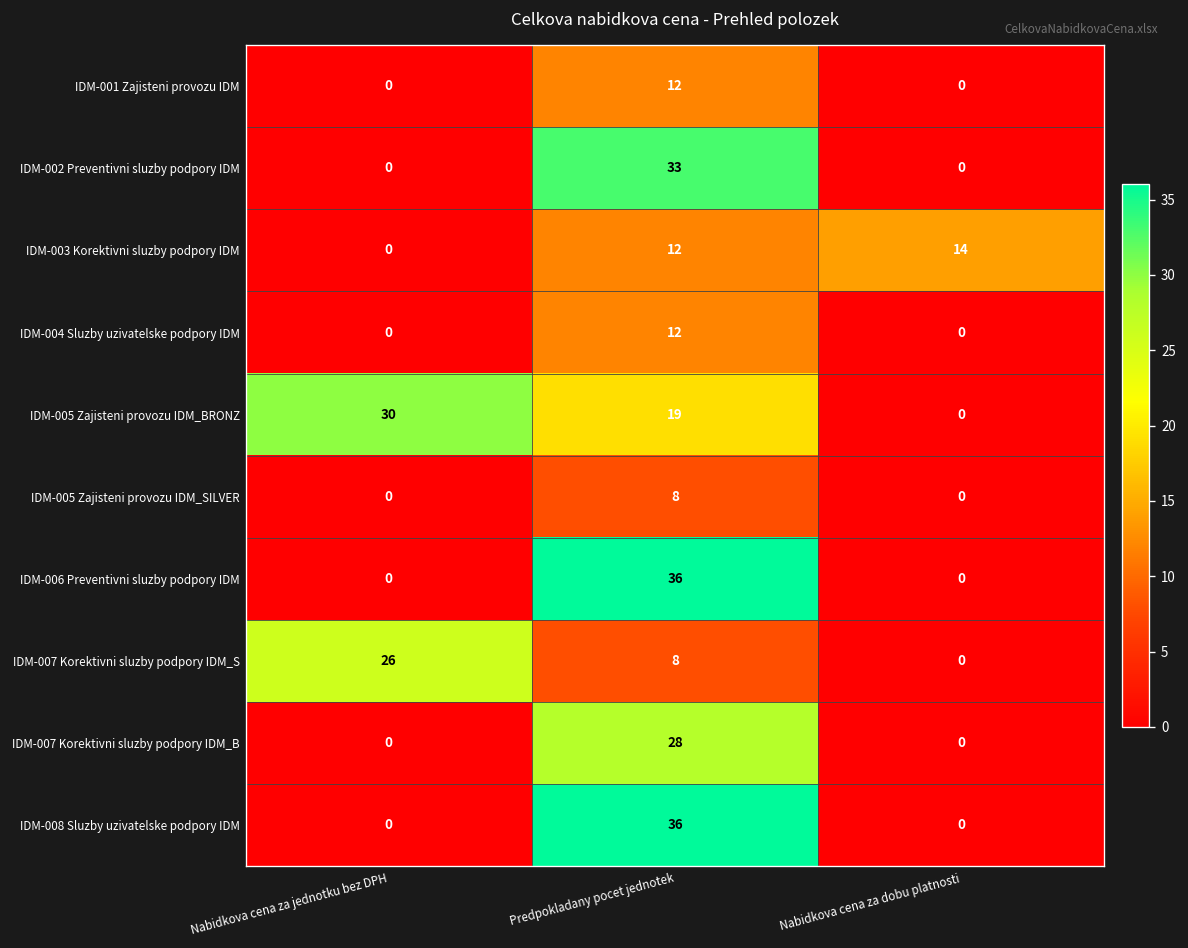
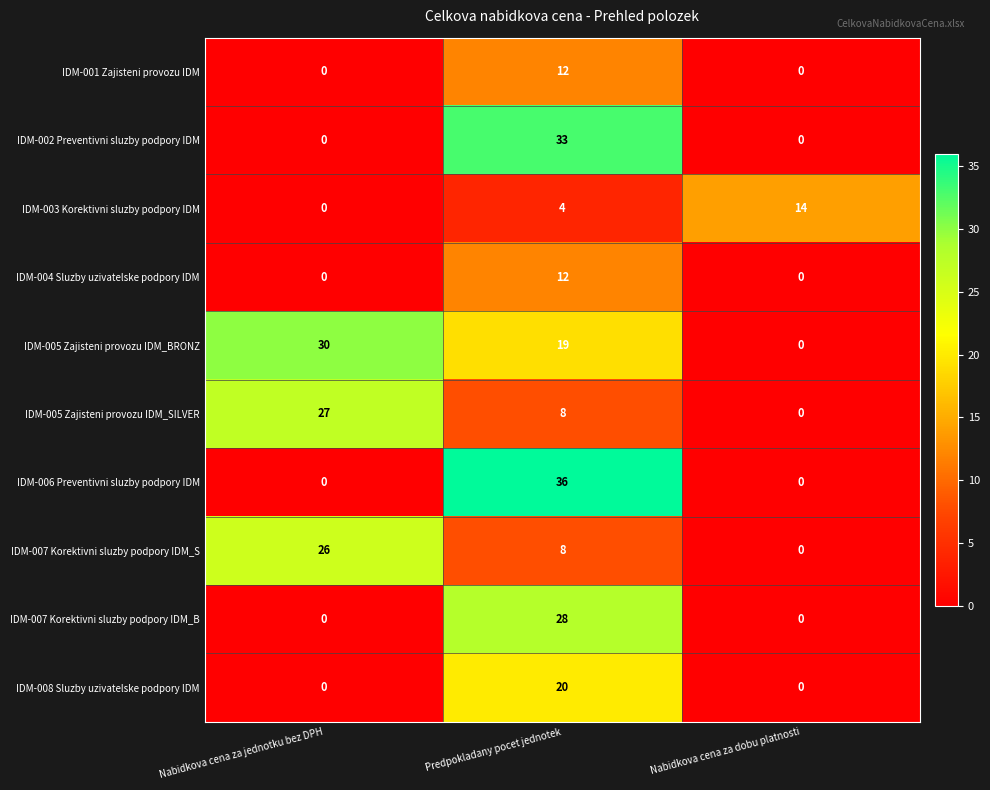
IDM-003 Korektivni sluzby podpory IDM, Predpokladany pocet jednotek: 12 -> 4
IDM-005 Zajisteni provozu IDM_SILVER, Nabidkova cena za jednotku bez DPH: 0 -> 27
IDM-008 Sluzby uzivatelske podpory IDM, Predpokladany pocet jednotek: 36 -> 20
